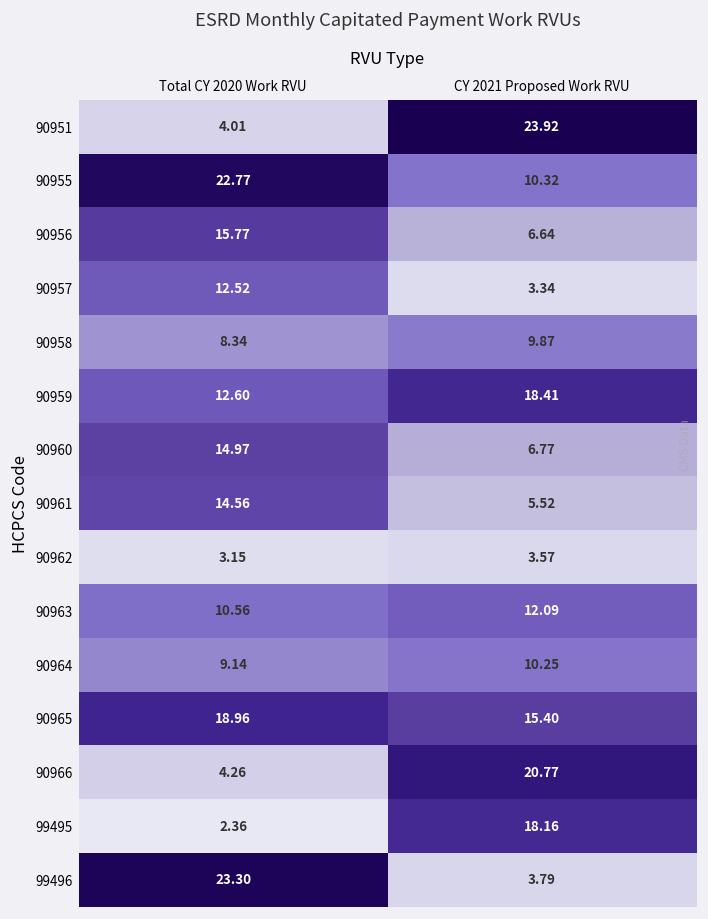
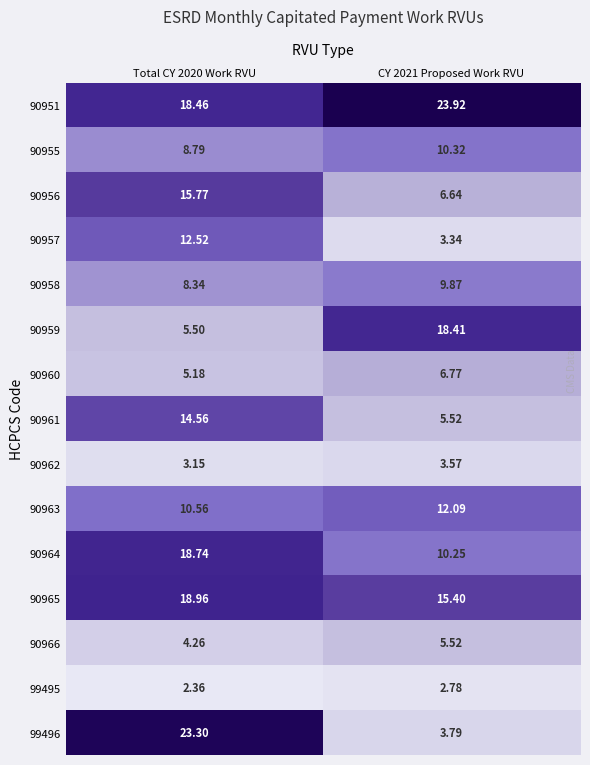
90951, Total CY 2020 Work RVU: 4.01 -> 18.46
90955, Total CY 2020 Work RVU: 22.77 -> 8.79
90959, Total CY 2020 Work RVU: 12.60 -> 5.50
90960, Total CY 2020 Work RVU: 14.97 -> 5.18
90964, Total CY 2020 Work RVU: 9.14 -> 18.74
90966, CY 2021 Proposed Work RVU: 20.77 -> 5.52
99495, CY 2021 Proposed Work RVU: 18.16 -> 2.78
